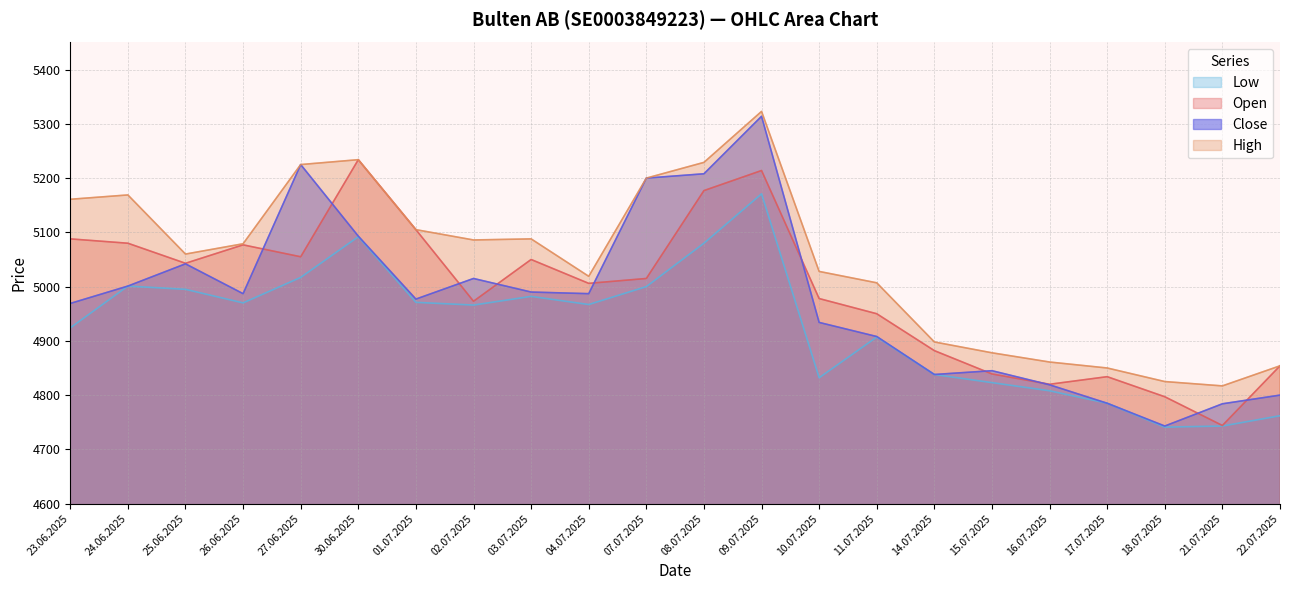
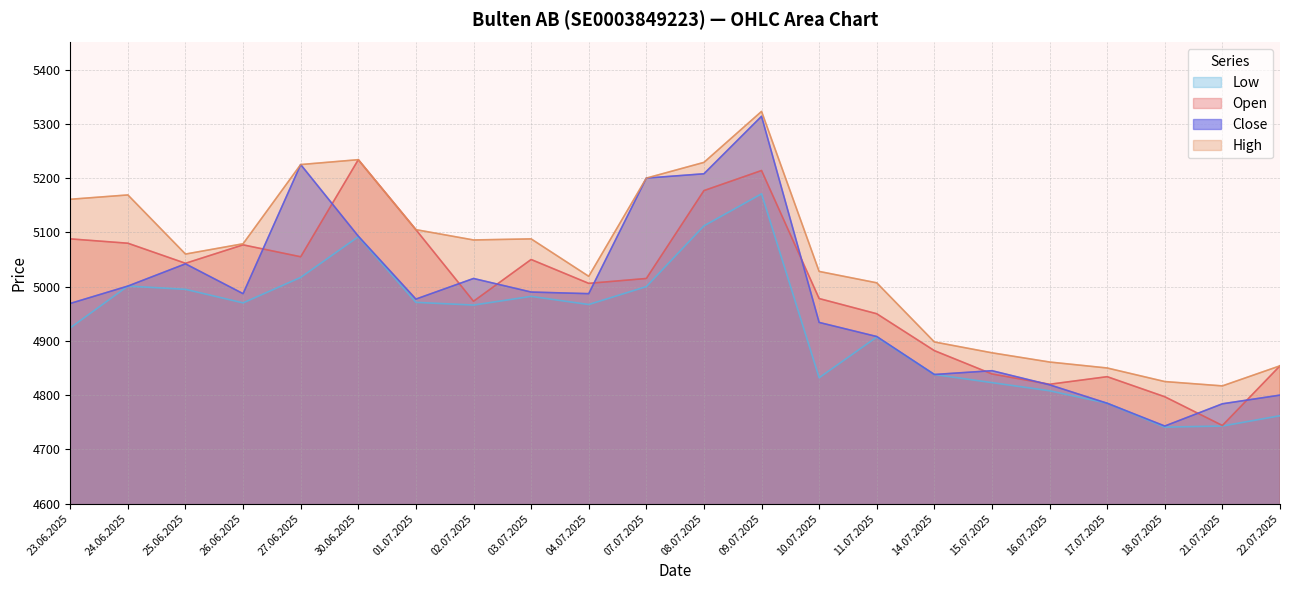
Low, 08.07.2025: 5080 -> 5110
